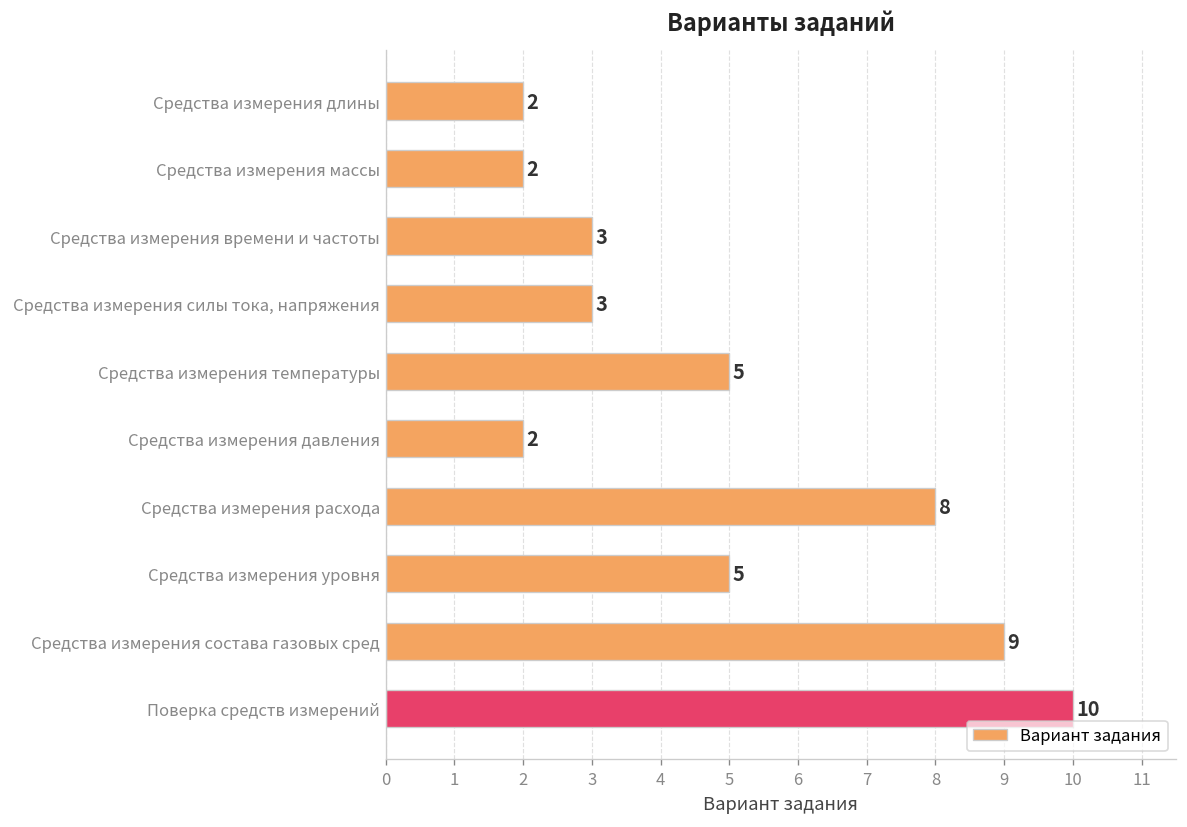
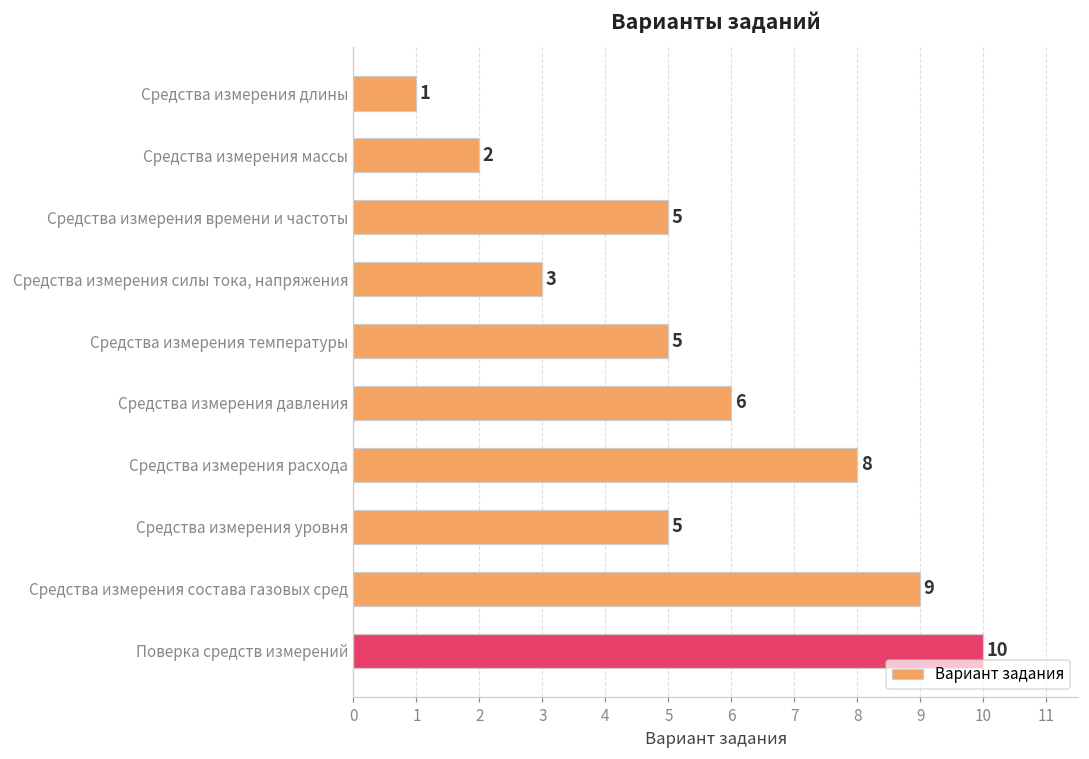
Средства измерения длины: 2 -> 1
Средства измерения времени и частоты: 3 -> 5
Средства измерения давления: 2 -> 6
